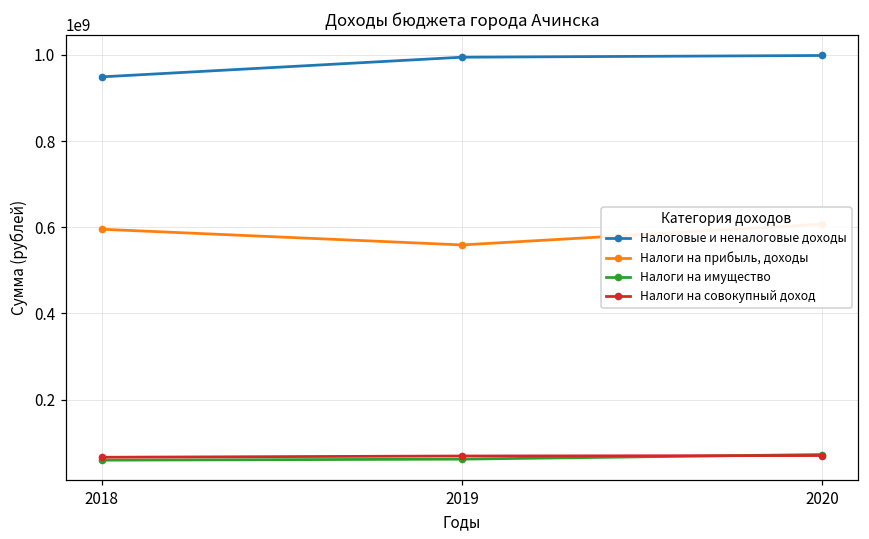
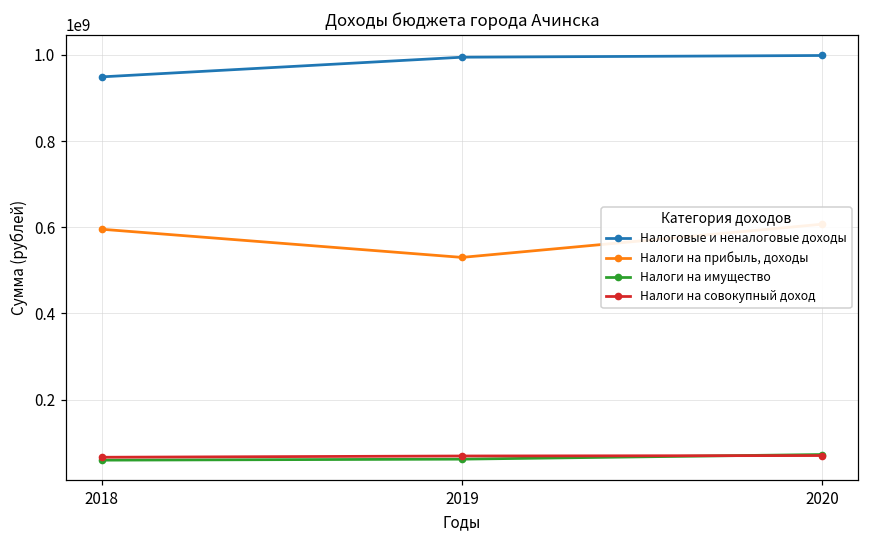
Налоги на прибыль, доходы, 2019: 560000000 -> 530000000
